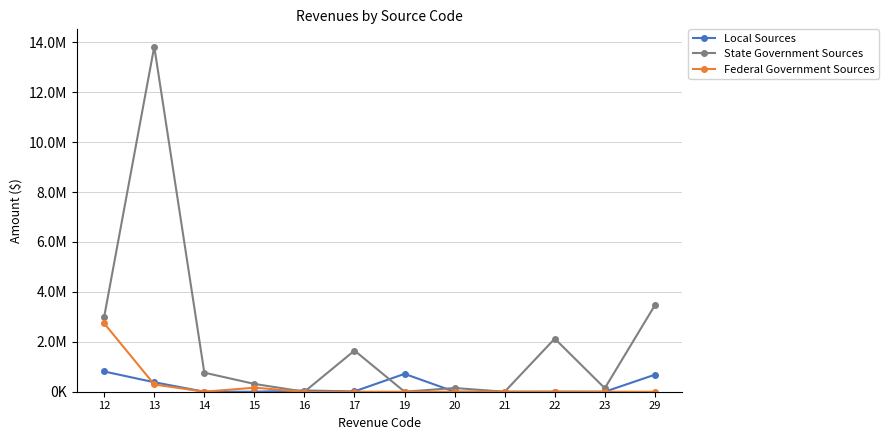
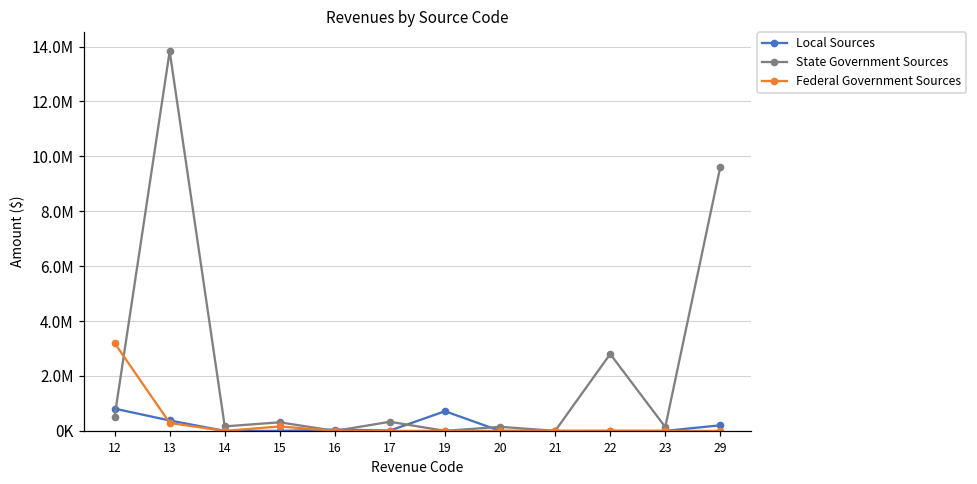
State Government Sources, 12: 3000000 -> 500000
Federal Government Sources, 12: 2700000 -> 3200000
State Government Sources, 14: 800000 -> 200000
State Government Sources, 17: 1600000 -> 300000
State Government Sources, 22: 2100000 -> 2800000
Local Sources, 29: 700000 -> 200000
State Government Sources, 29: 3500000 -> 9600000
